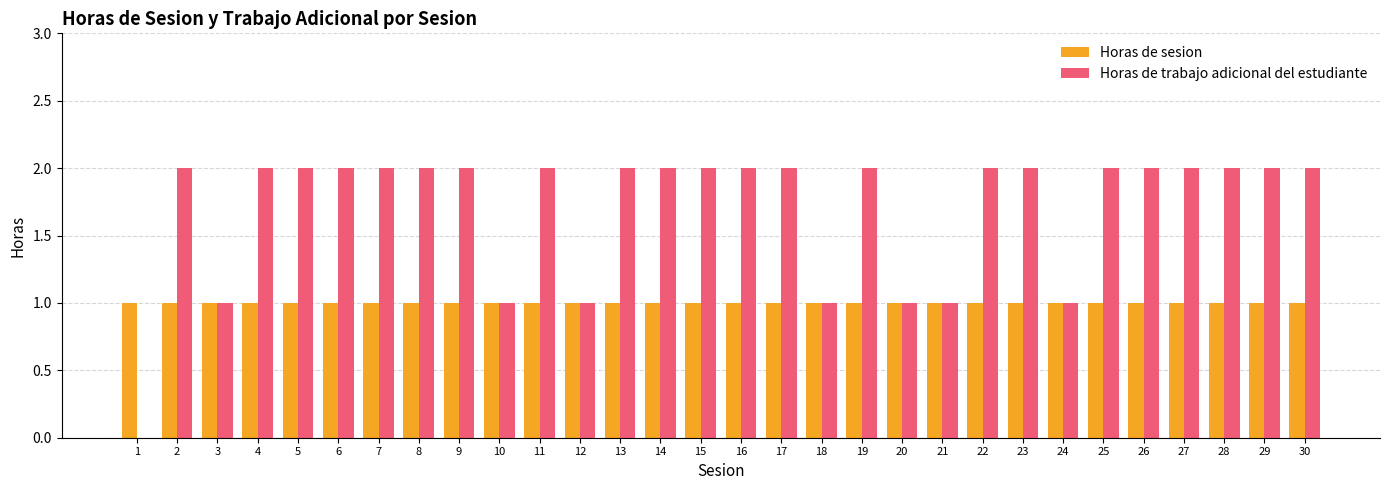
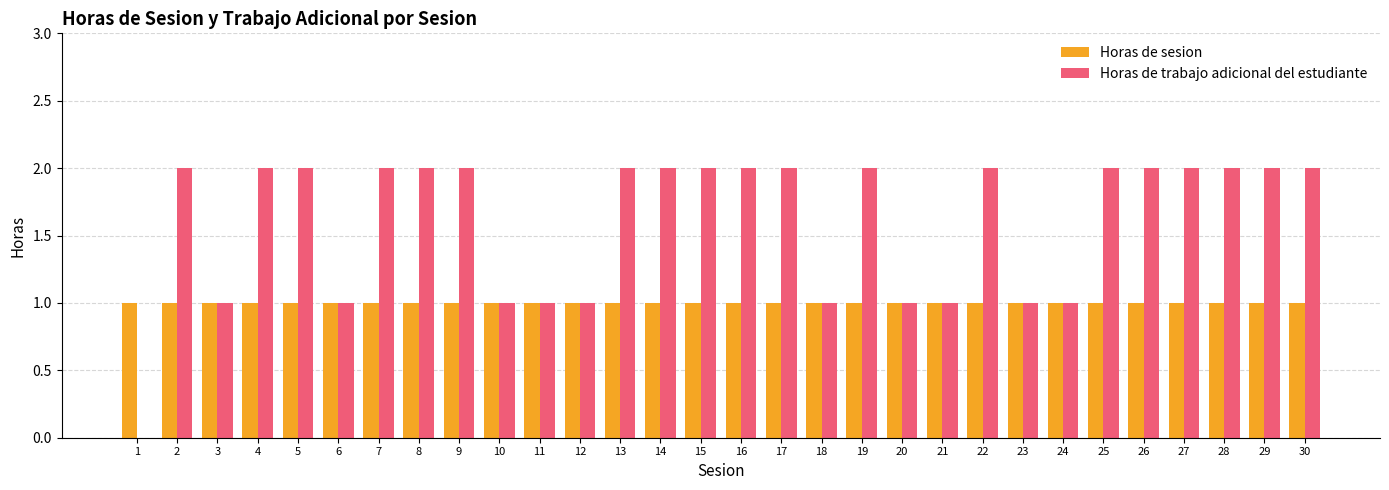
Horas de trabajo adicional del estudiante, 6: 2 -> 1
Horas de trabajo adicional del estudiante, 11: 2 -> 1
Horas de trabajo adicional del estudiante, 23: 2 -> 1
